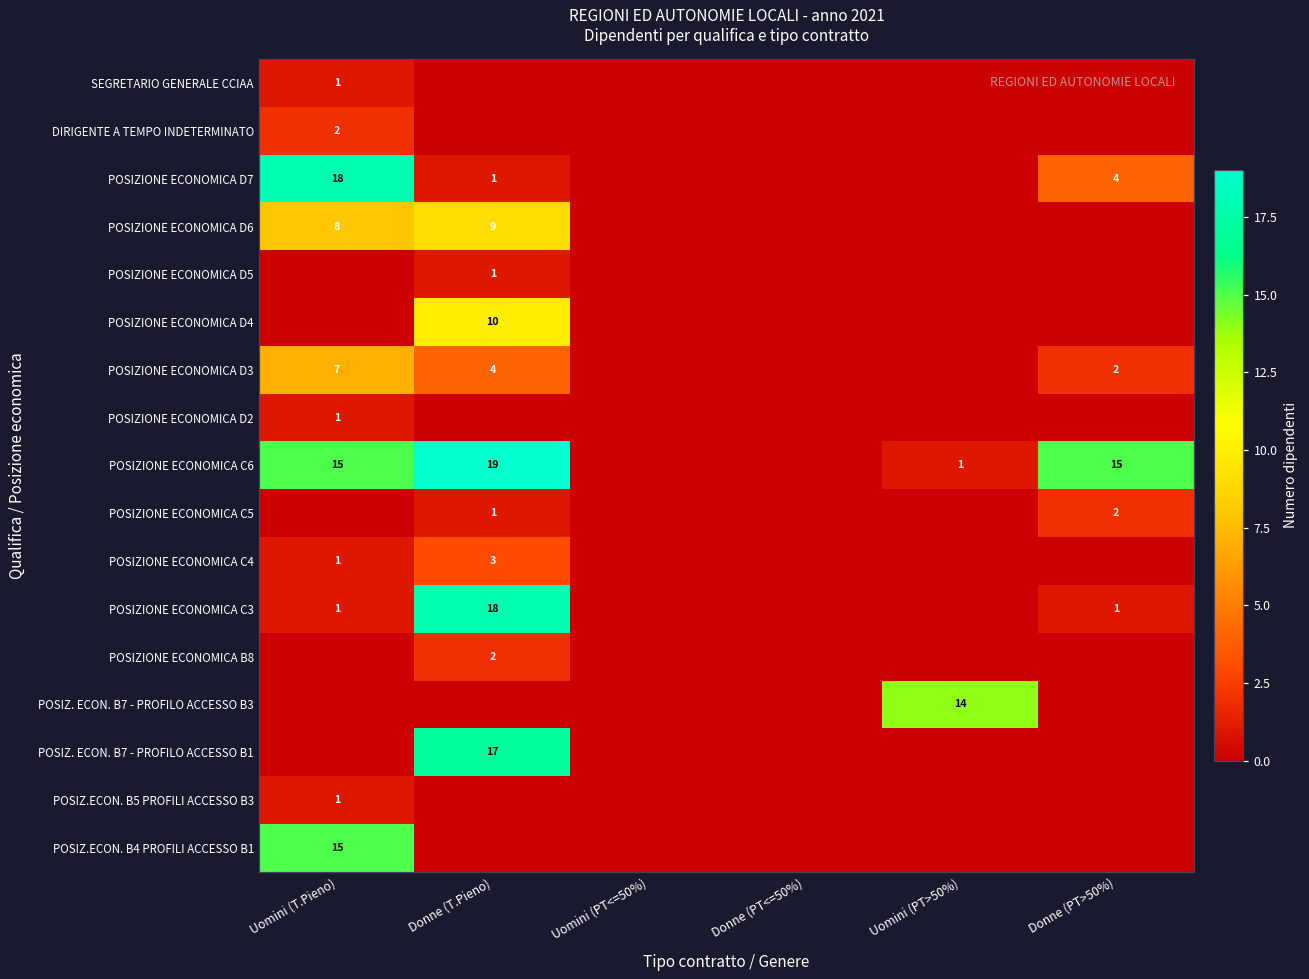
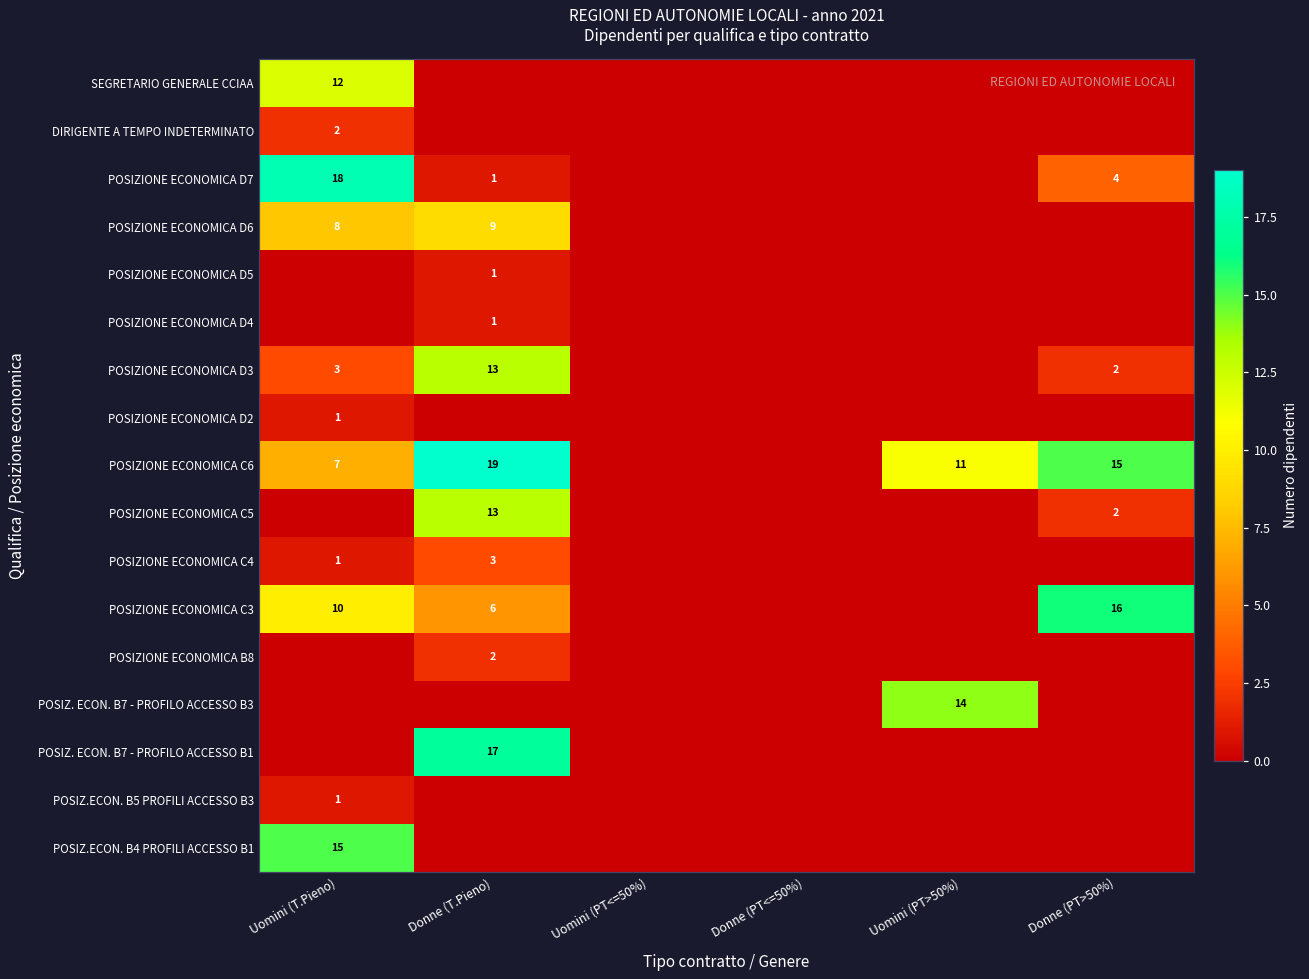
SEGRETARIO GENERALE CCIAA, Uomini (T.Pieno): 1 -> 12
POSIZIONE ECONOMICA D4, Donne (T.Pieno): 10 -> 1
POSIZIONE ECONOMICA D3, Uomini (T.Pieno): 7 -> 3
POSIZIONE ECONOMICA D3, Donne (T.Pieno): 4 -> 13
POSIZIONE ECONOMICA C6, Uomini (T.Pieno): 15 -> 7
POSIZIONE ECONOMICA C6, Uomini (PT>50%): 1 -> 11
POSIZIONE ECONOMICA C5, Donne (T.Pieno): 1 -> 13
POSIZIONE ECONOMICA C3, Uomini (T.Pieno): 1 -> 10
POSIZIONE ECONOMICA C3, Donne (T.Pieno): 18 -> 6
POSIZIONE ECONOMICA C3, Donne (PT>50%): 1 -> 16
